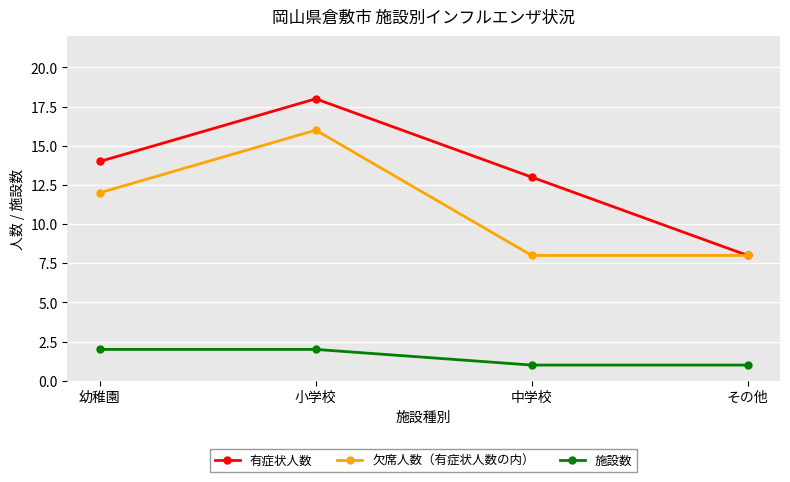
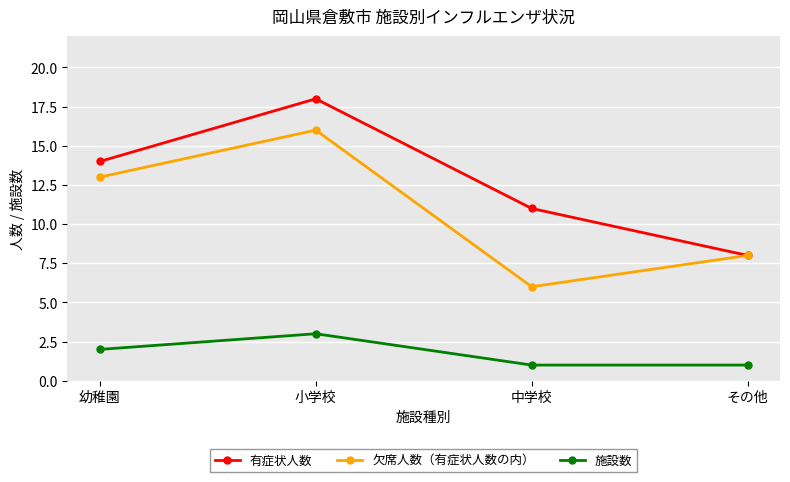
欠席人数（有症状人数の内）, 幼稚園: 12 -> 13
施設数, 小学校: 2 -> 3
有症状人数, 中学校: 13 -> 11
欠席人数（有症状人数の内）, 中学校: 8 -> 6
